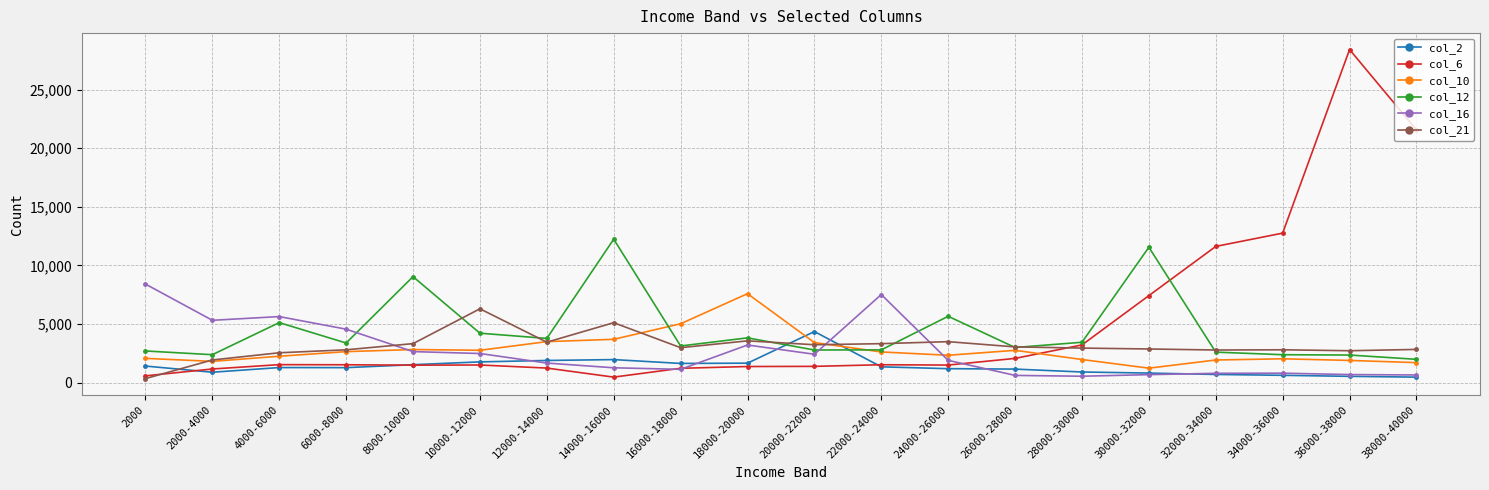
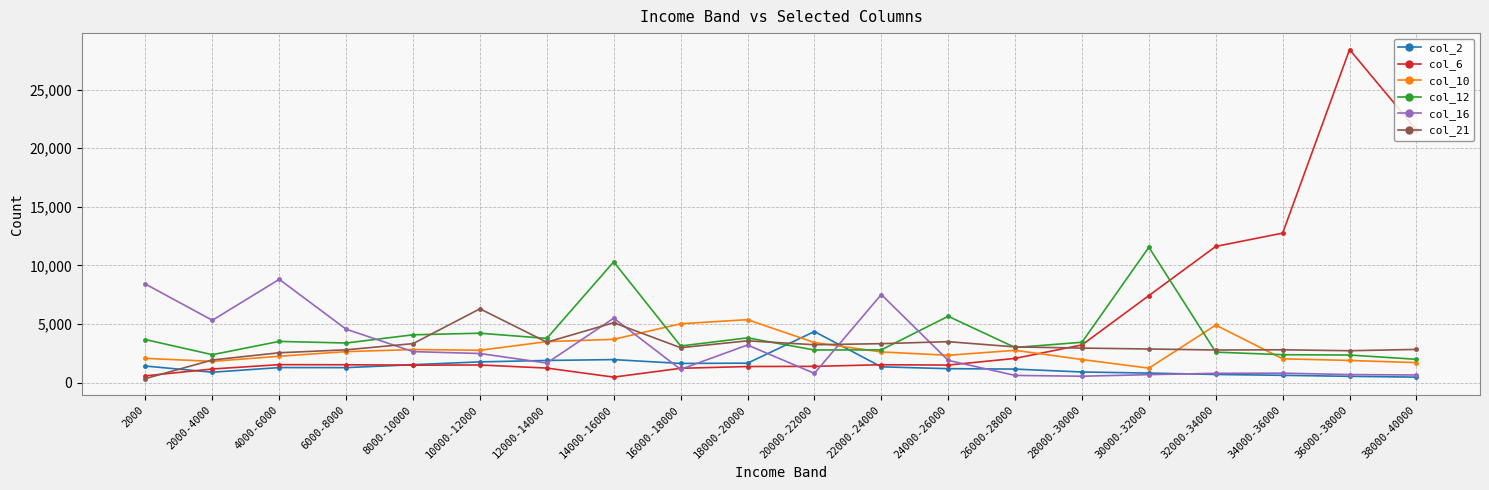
col_12, 2000: 2,700 -> 3,700
col_12, 4000-6000: 5,100 -> 3,500
col_16, 4000-6000: 5,600 -> 8,800
col_12, 8000-10000: 9,000 -> 4,100
col_12, 14000-16000: 12,200 -> 10,300
col_16, 14000-16000: 1,300 -> 5,500
col_10, 18000-20000: 7,600 -> 5,400
col_16, 20000-22000: 2,400 -> 800
col_10, 32000-34000: 1,900 -> 4,900
